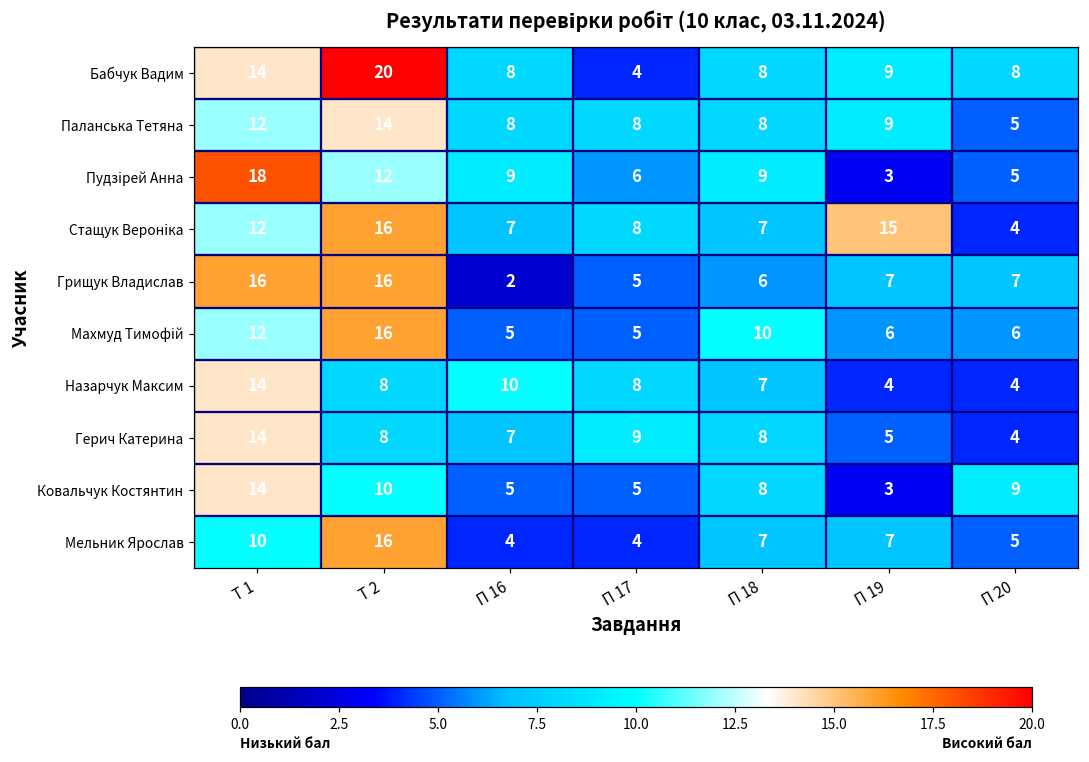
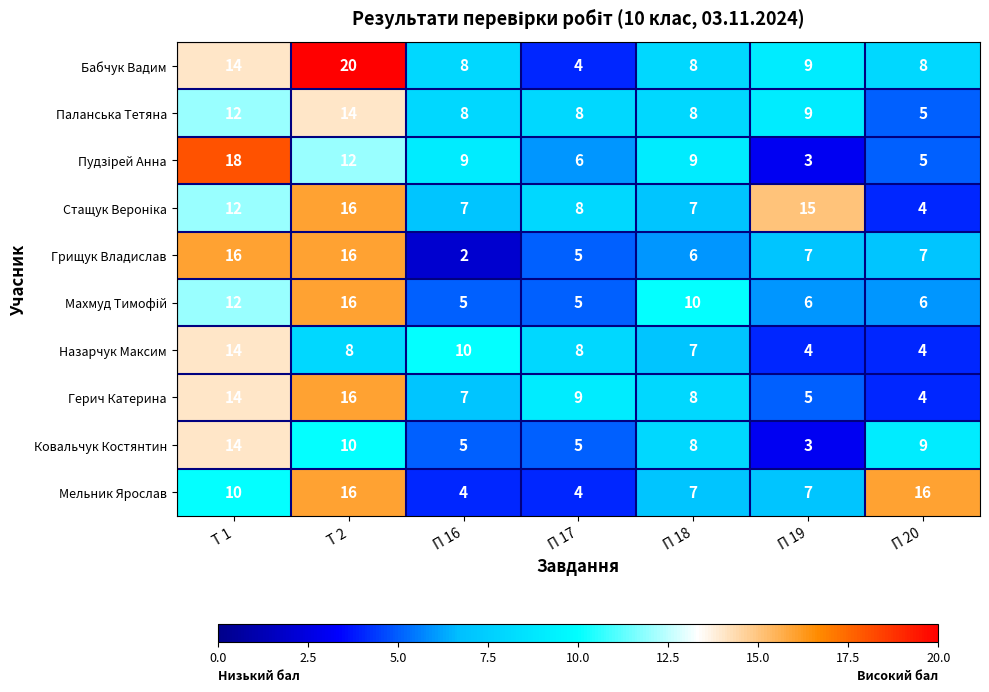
Герич Катерина, Т 2: 8 -> 16
Мельник Ярослав, П 20: 5 -> 16
